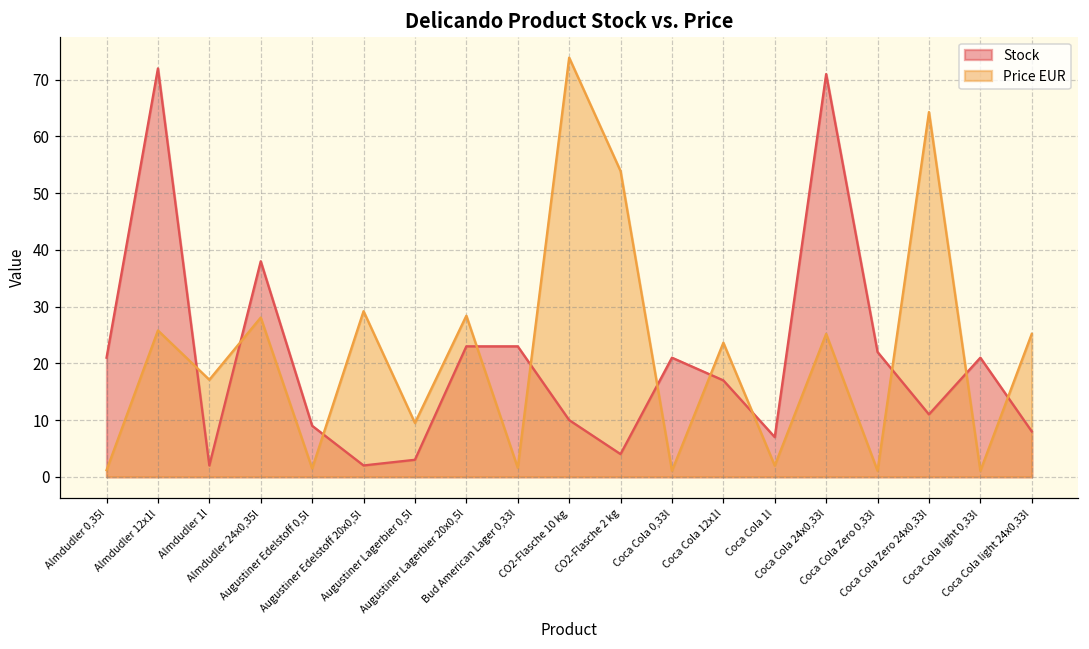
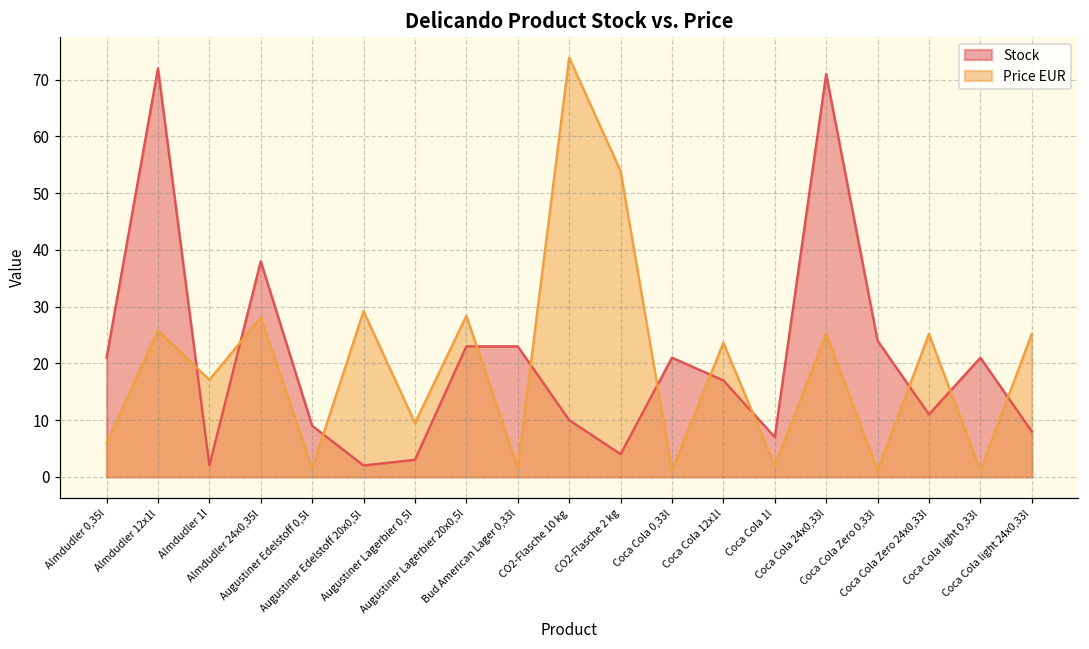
Price EUR, Almdudler 0,35l: 1 -> 6
Stock, Coca Cola Zero 0,33l: 22 -> 24
Price EUR, Coca Cola Zero 24x0,33l: 64 -> 25
